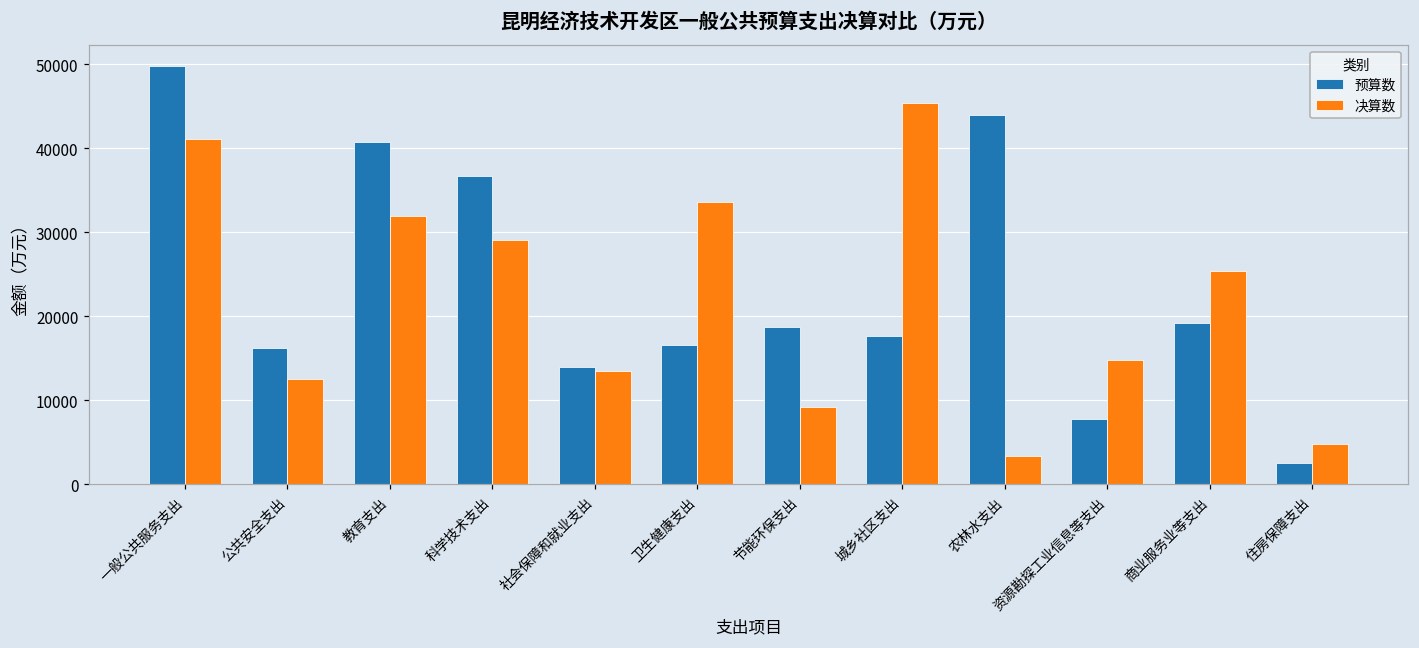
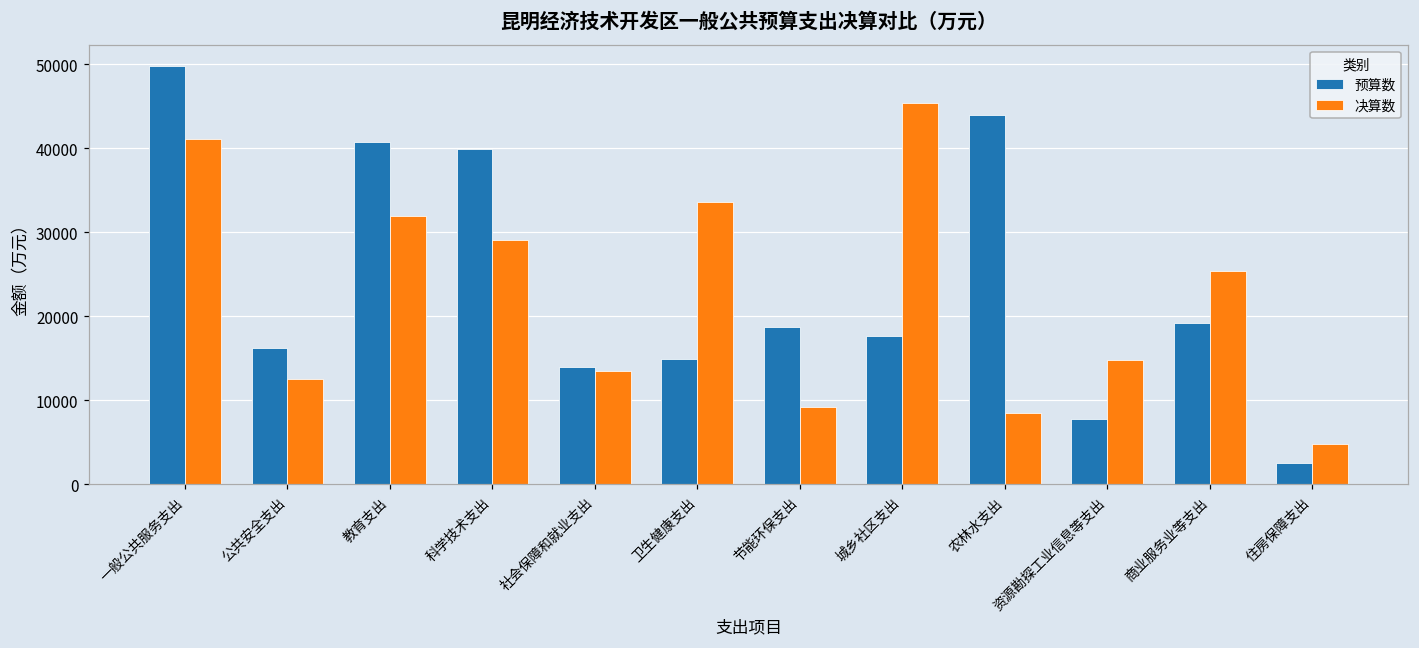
预算数, 科学技术支出: 37000 -> 40000
预算数, 卫生健康支出: 17000 -> 15000
决算数, 农林水支出: 3000 -> 9000
